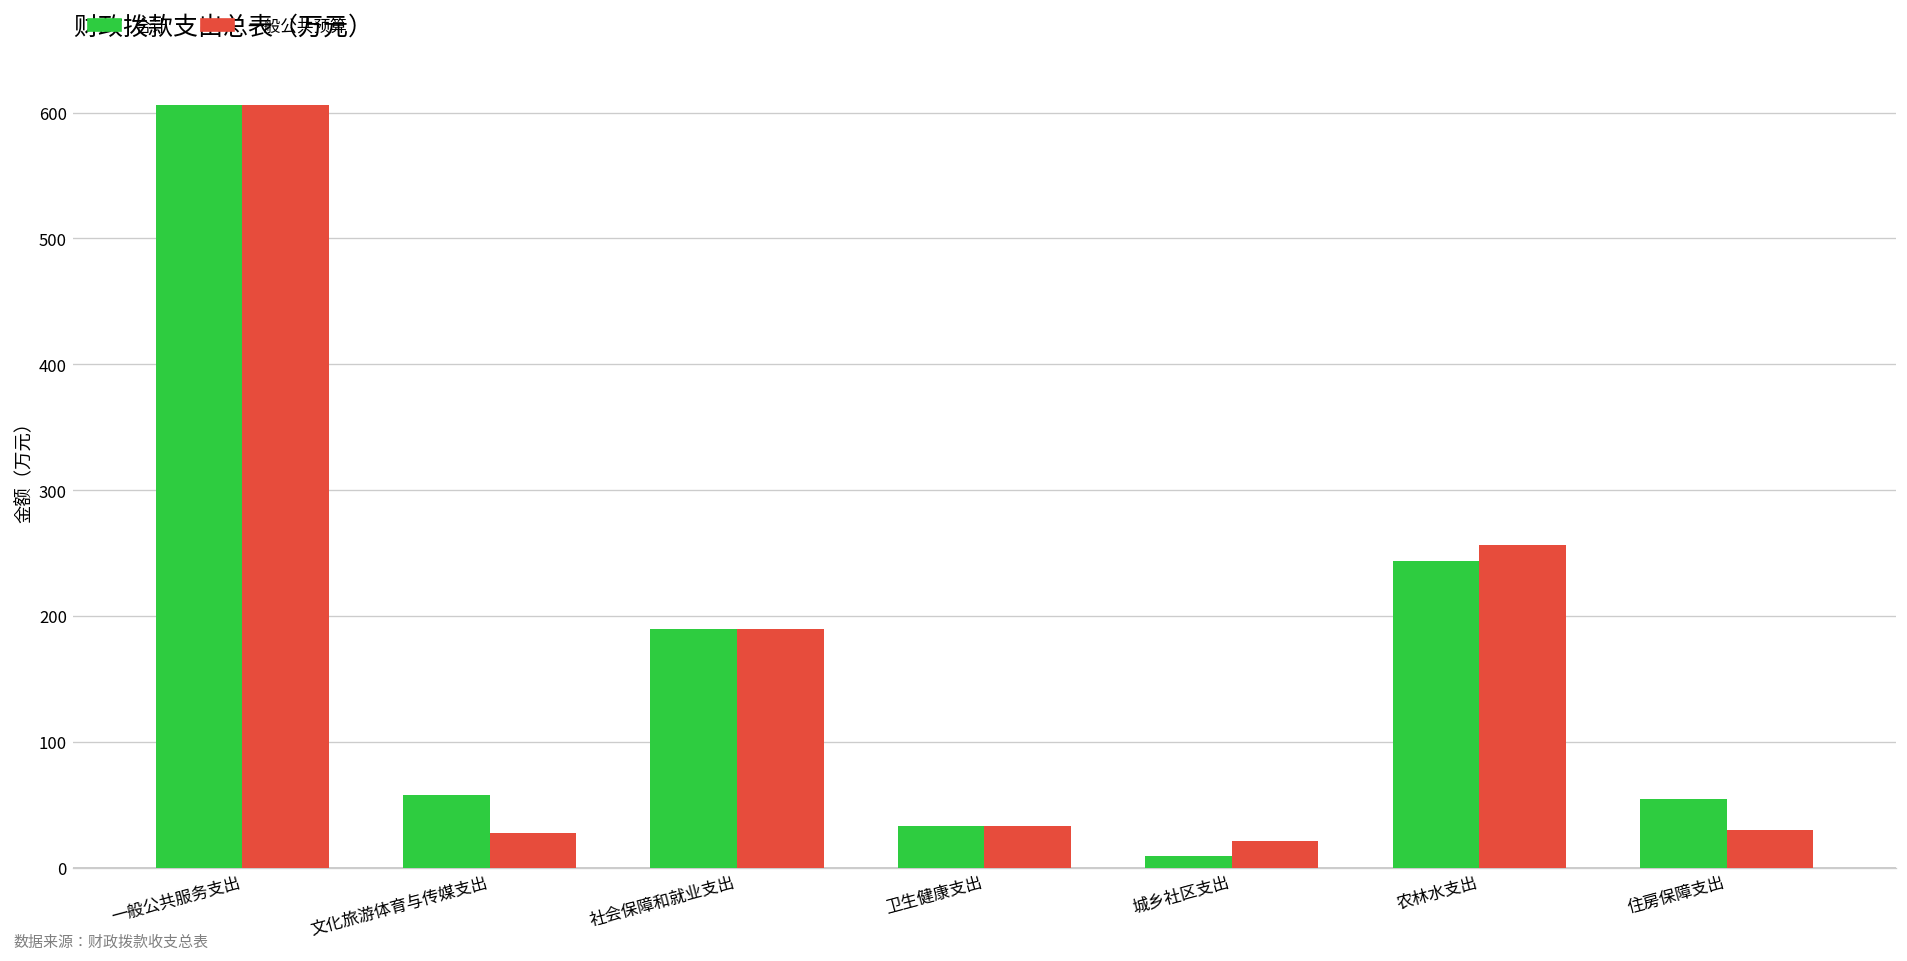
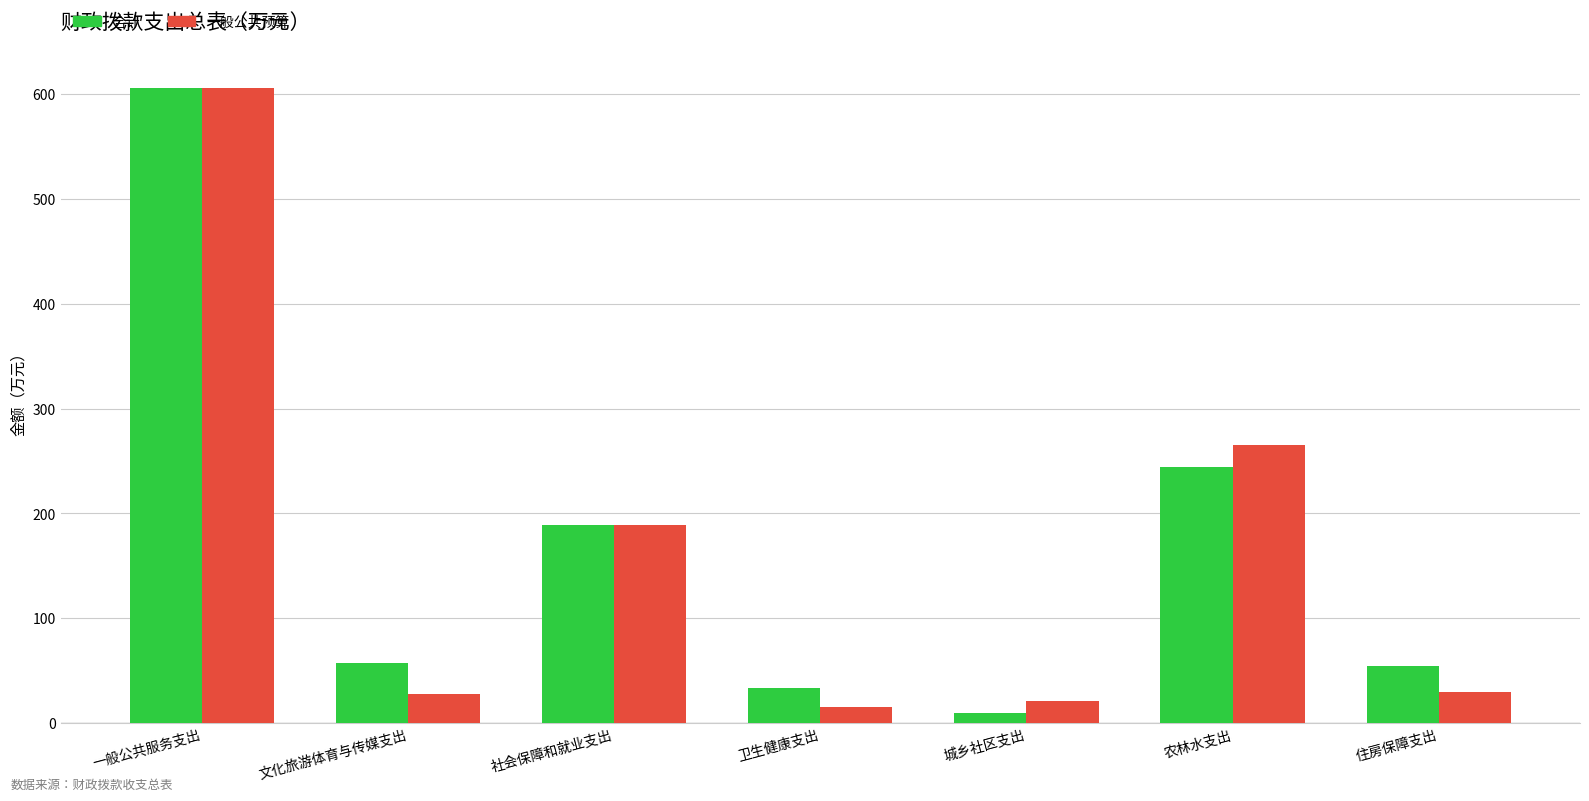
一般公共预算, 卫生健康支出: 33 -> 15
一般公共预算, 农林水支出: 256 -> 265
